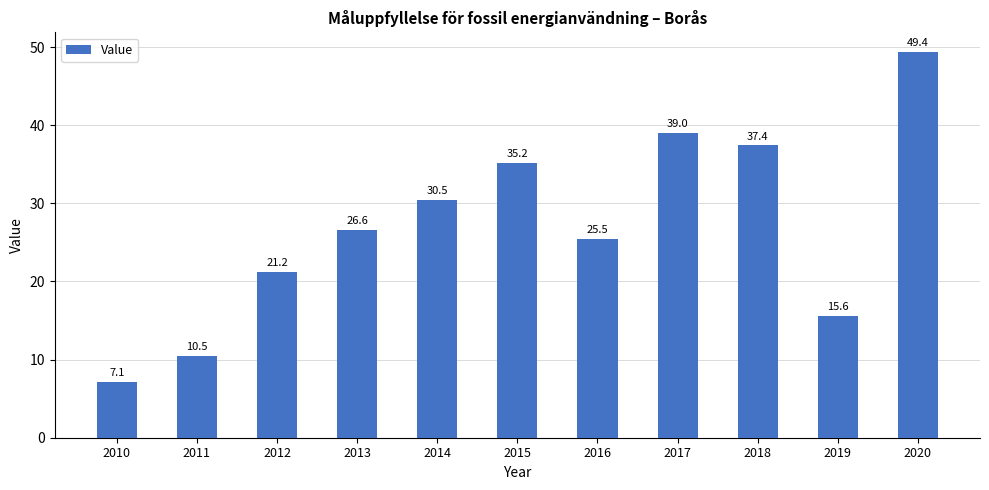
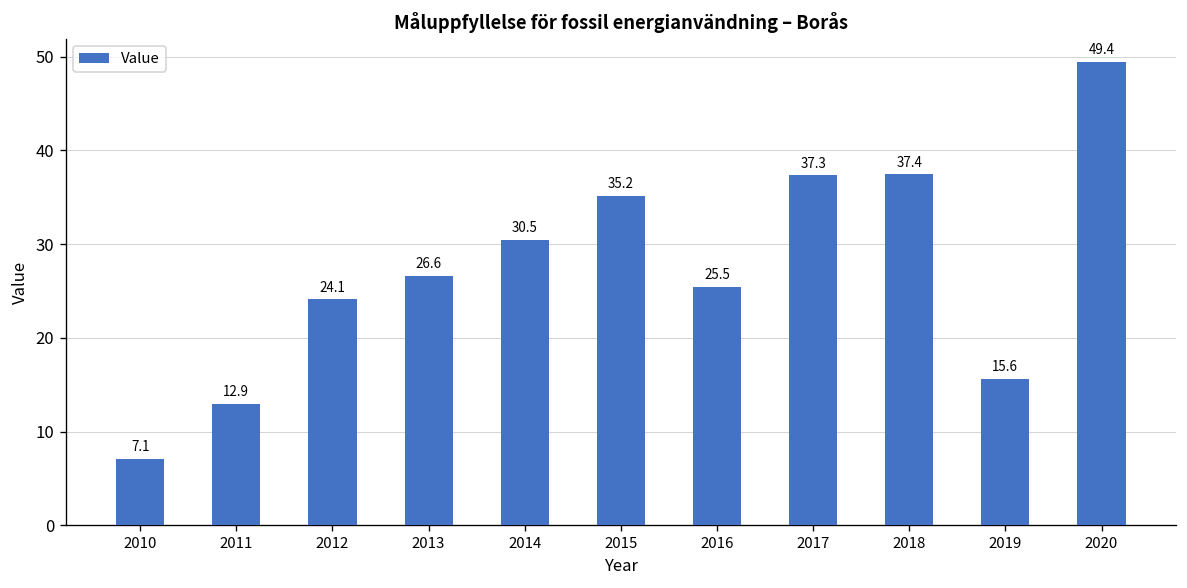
2011: 10.5 -> 12.9
2012: 21.2 -> 24.1
2017: 39.0 -> 37.3
